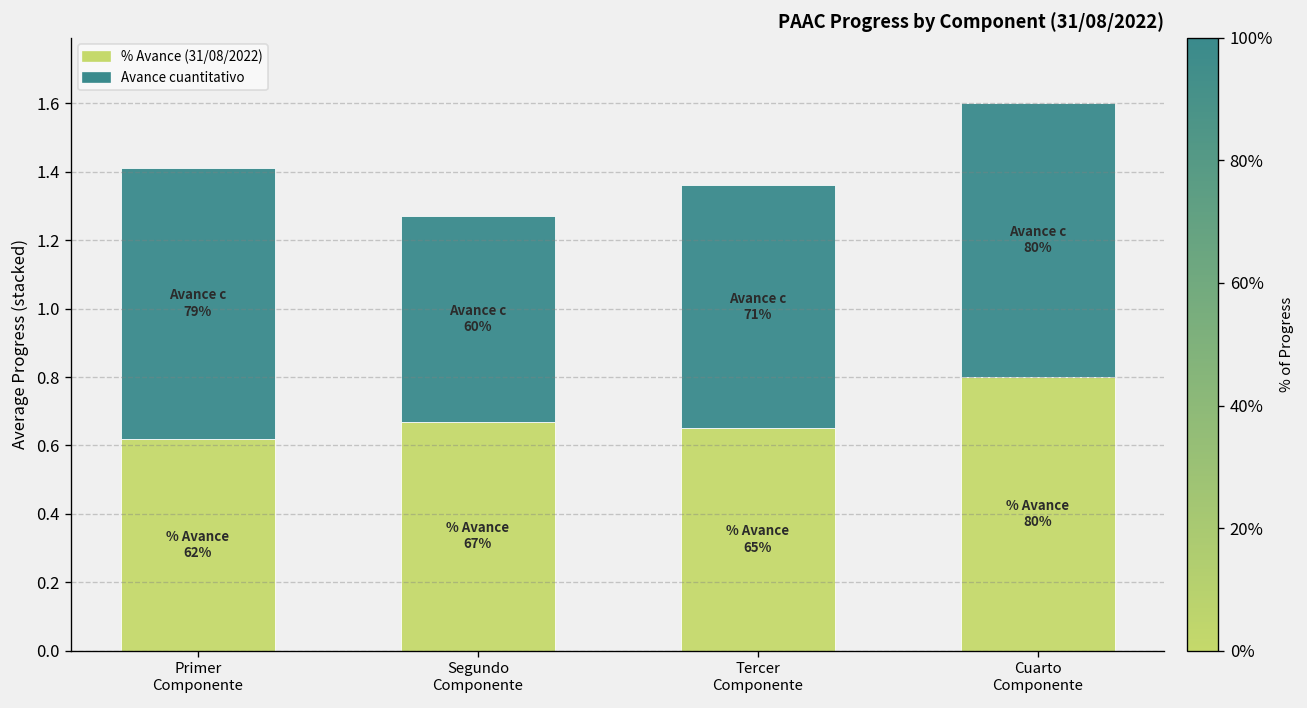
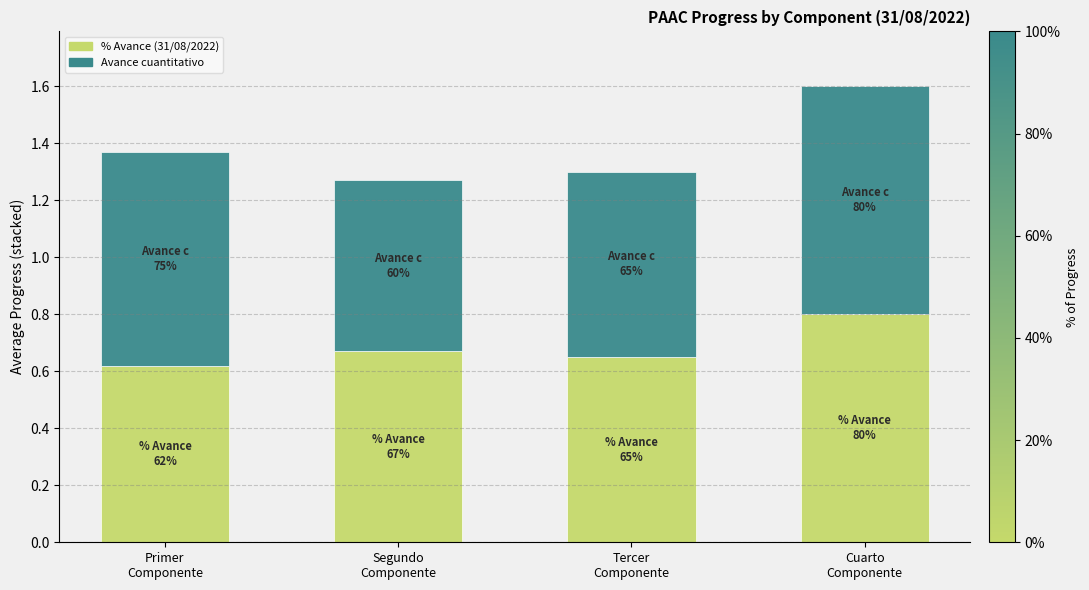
Avance cuantitativo, Primer Componente: 79% -> 75%
Avance cuantitativo, Tercer Componente: 71% -> 65%
